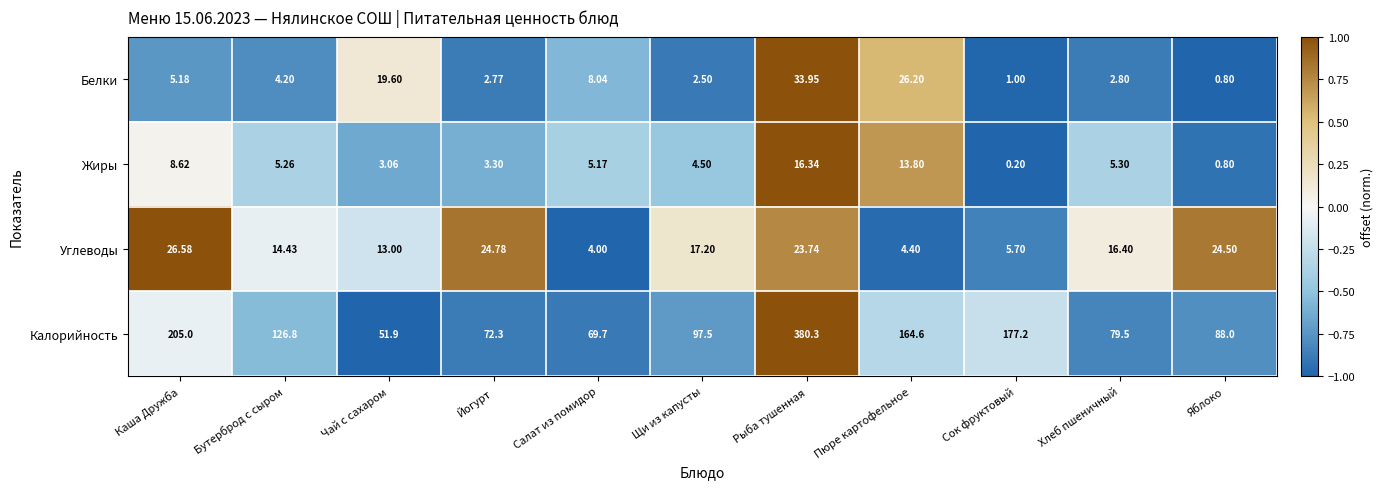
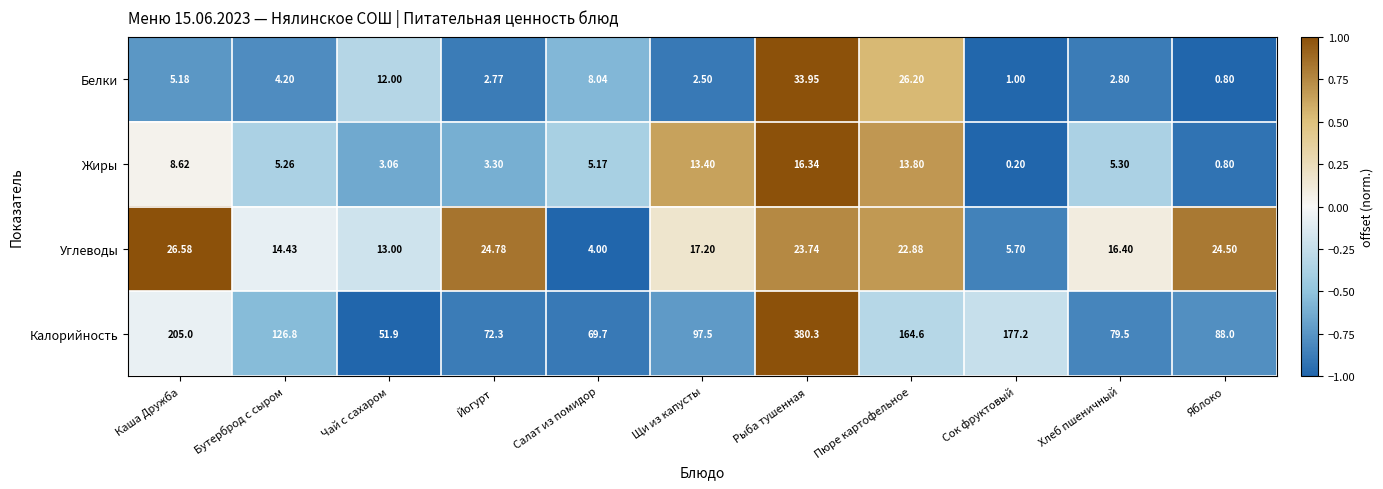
Белки, Чай с сахаром: 19.60 -> 12.00
Жиры, Щи из капусты: 4.50 -> 13.40
Углеводы, Пюре картофельное: 4.40 -> 22.88
